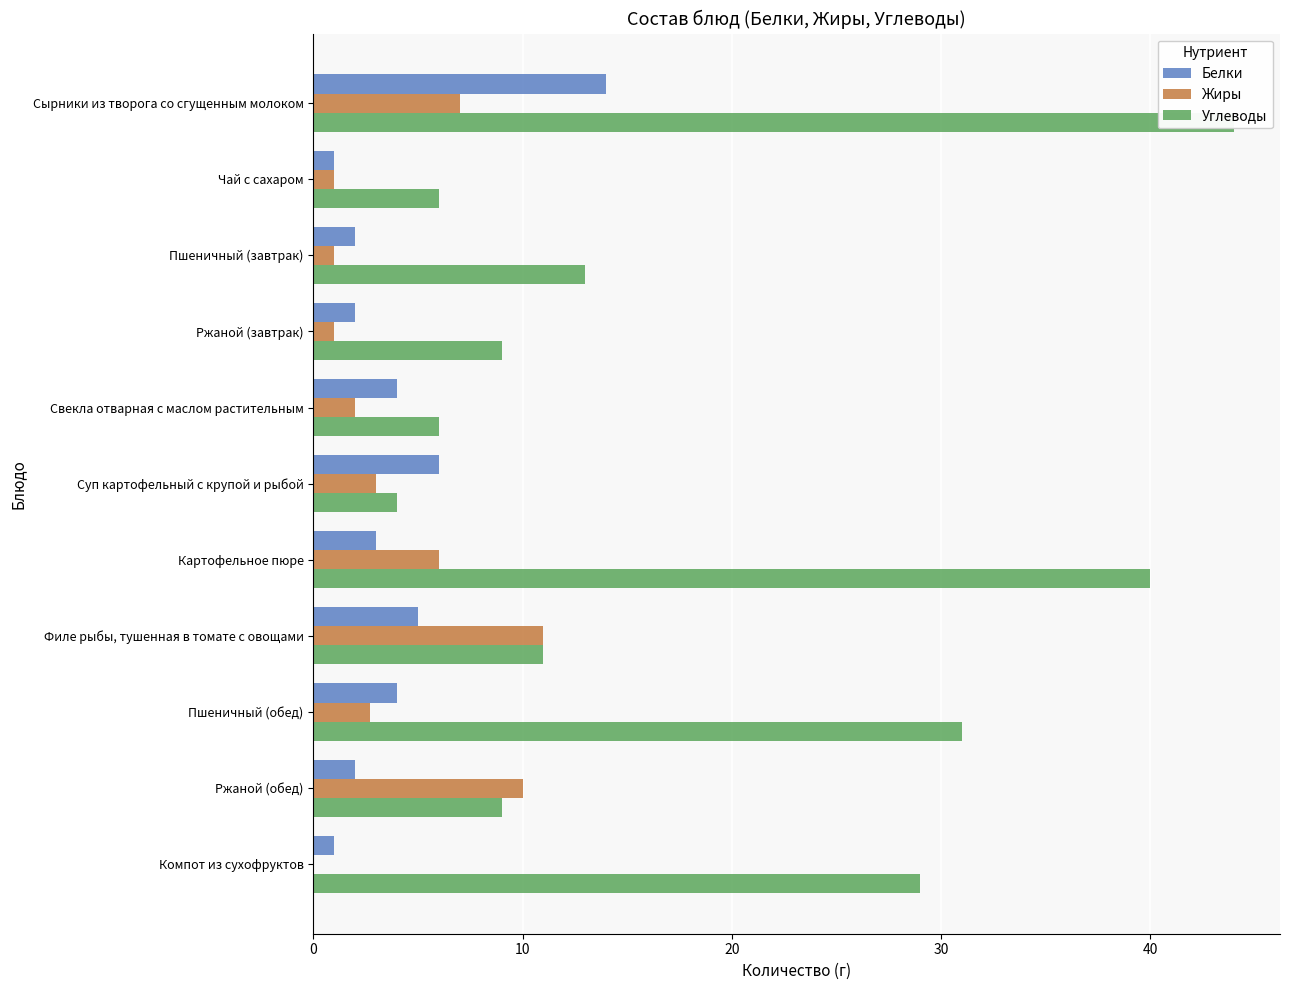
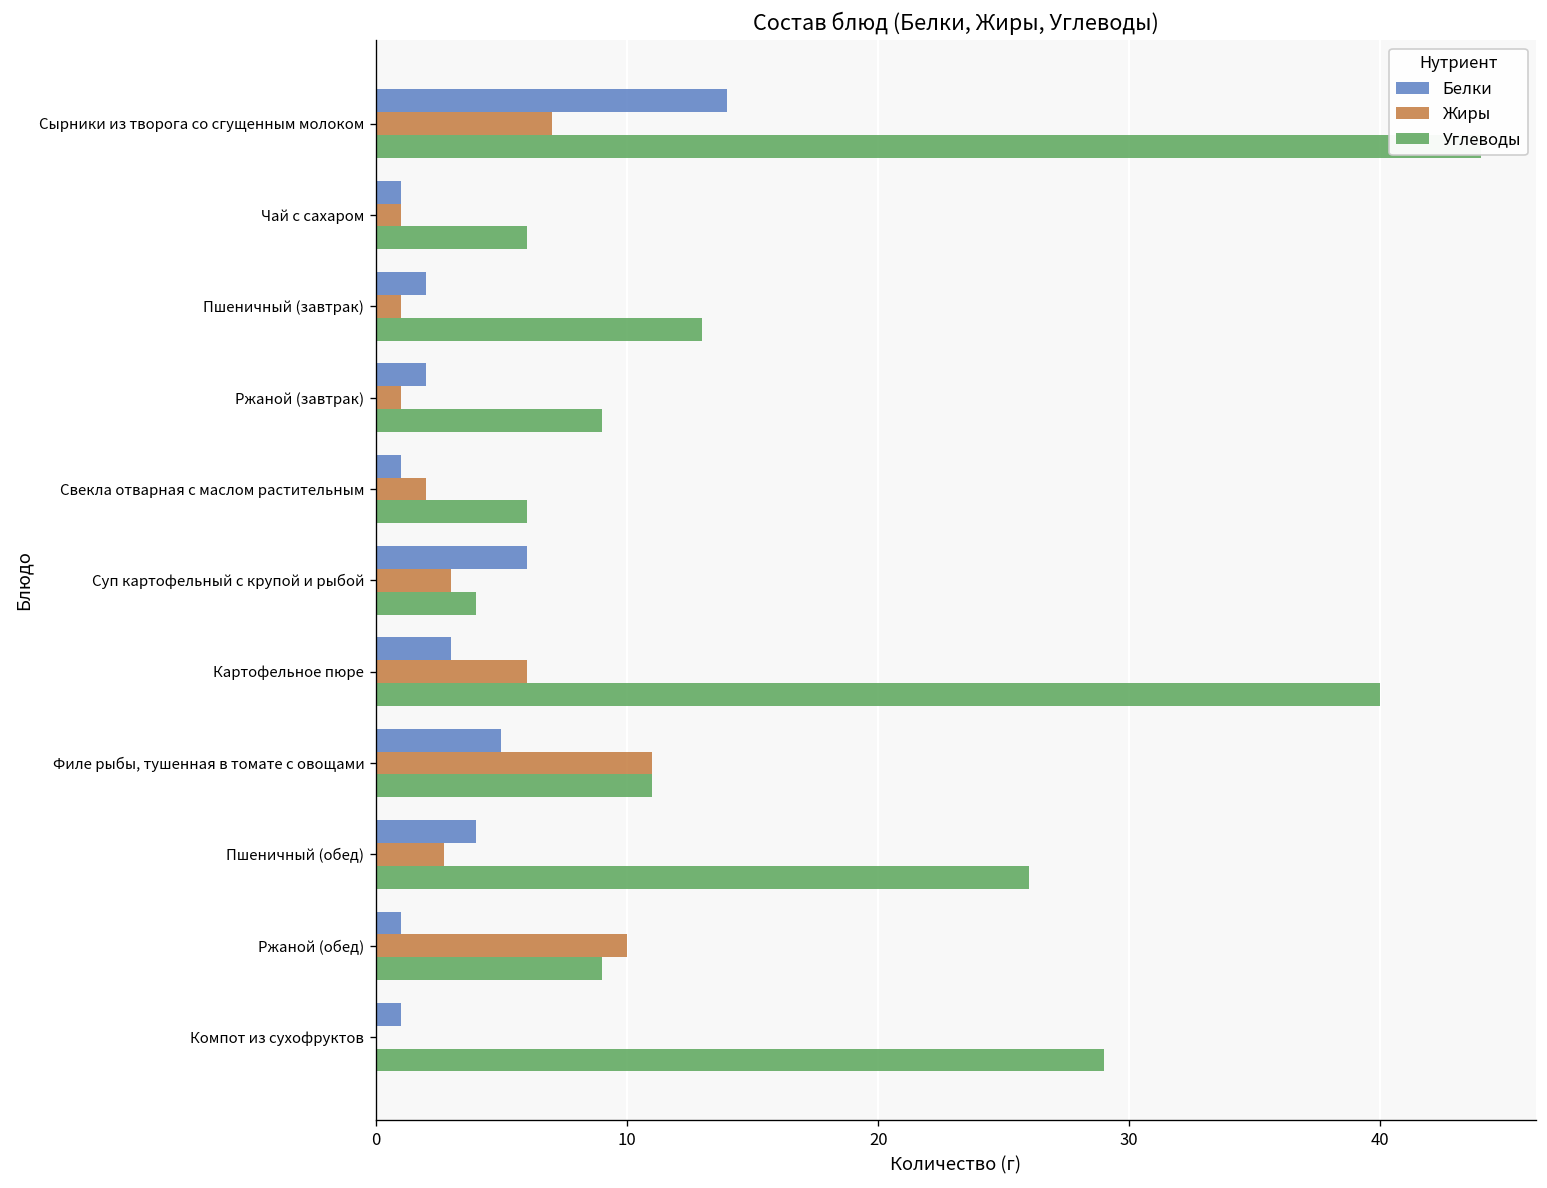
Белки, Свекла отварная с маслом растительным: 4 -> 1
Углеводы, Пшеничный (обед): 31 -> 26
Белки, Ржаной (обед): 2 -> 1
